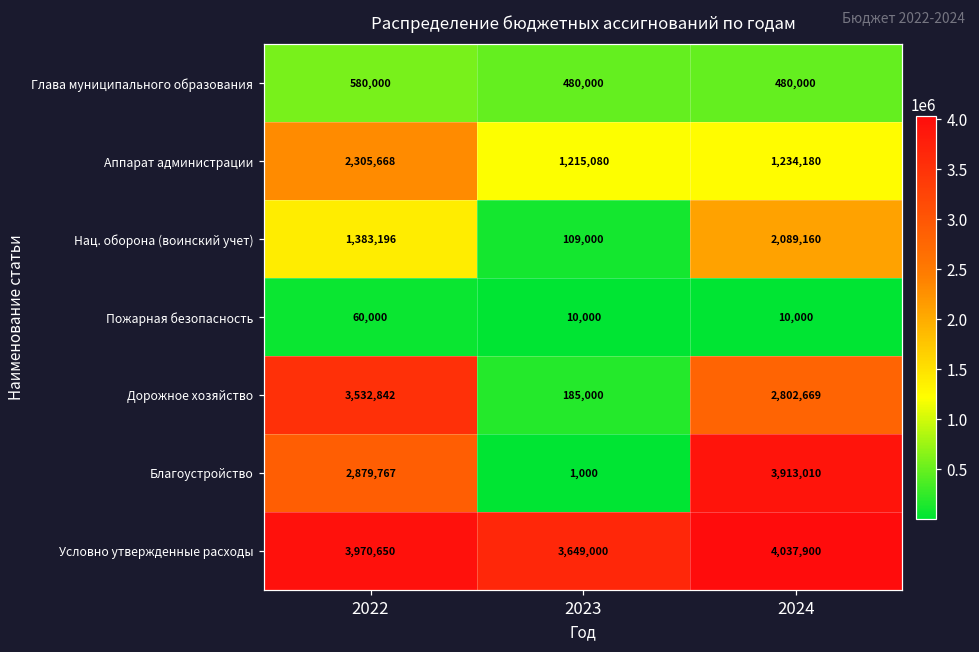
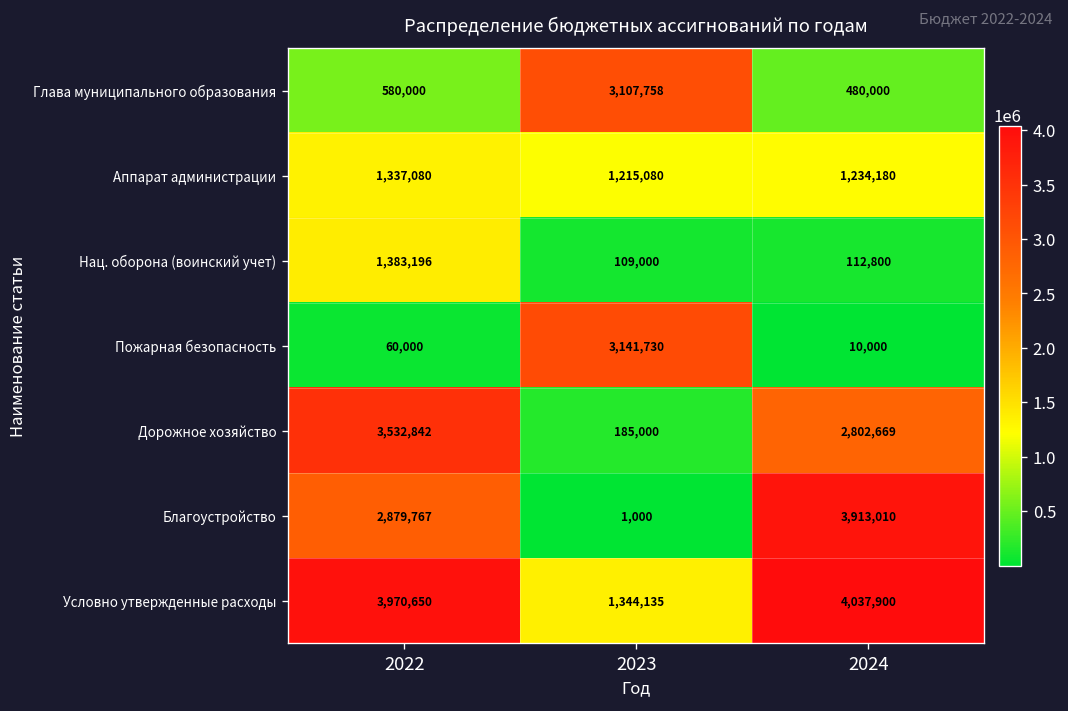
Глава муниципального образования, 2023: 480,000 -> 3,107,758
Аппарат администрации, 2022: 2,305,668 -> 1,337,080
Нац. оборона (воинский учет), 2024: 2,089,160 -> 112,800
Пожарная безопасность, 2023: 10,000 -> 3,141,730
Условно утвержденные расходы, 2023: 3,649,000 -> 1,344,135
